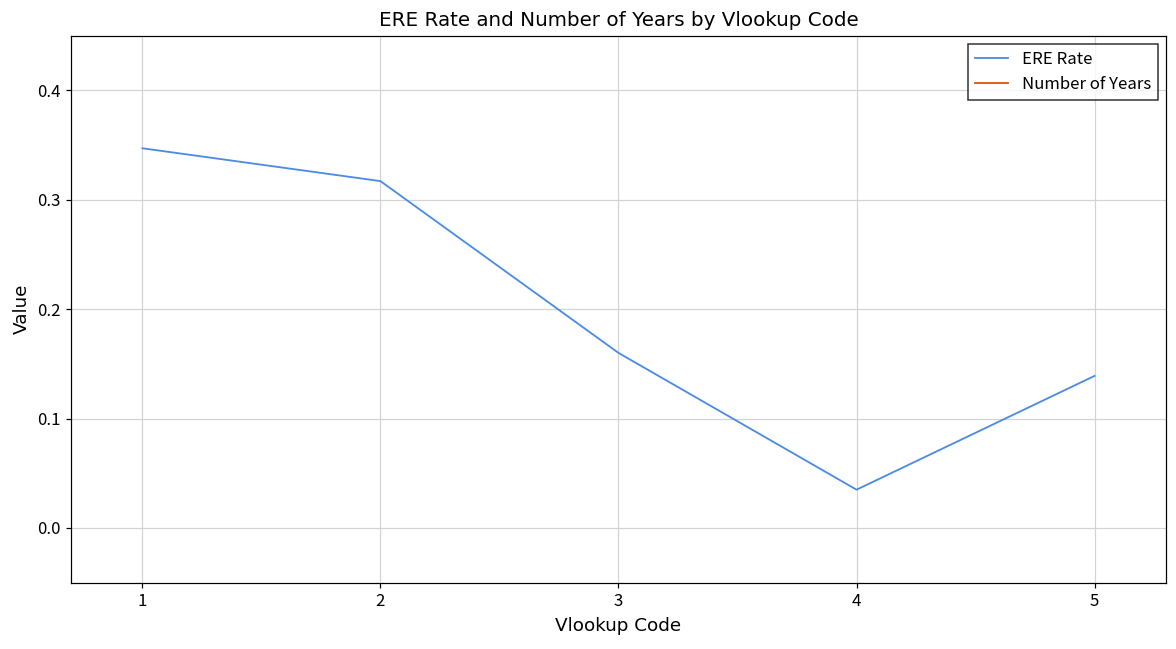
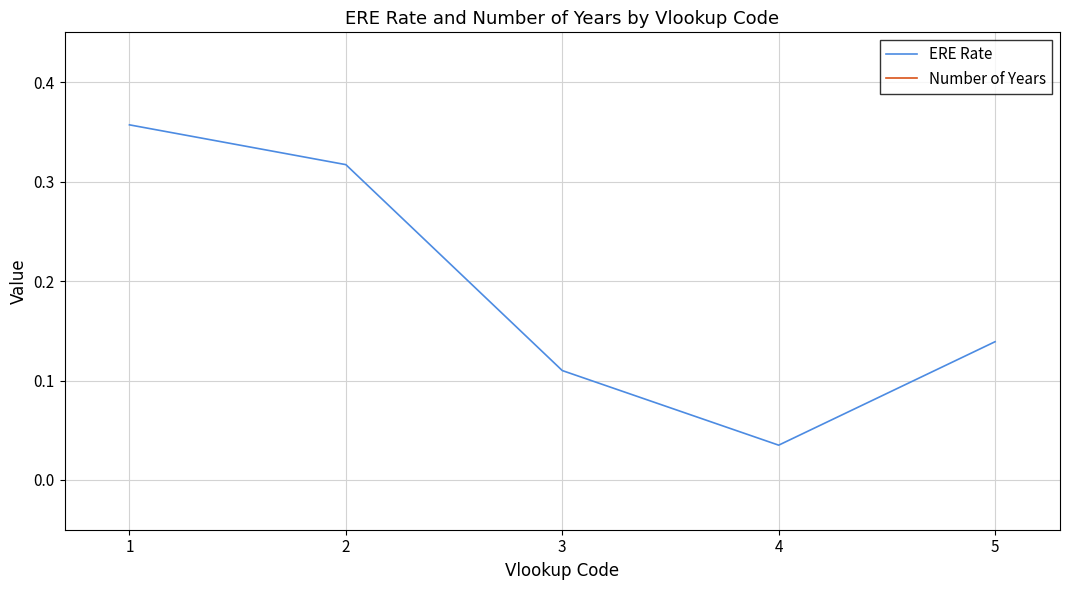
ERE Rate, 1: 0.35 -> 0.36
ERE Rate, 3: 0.16 -> 0.11
